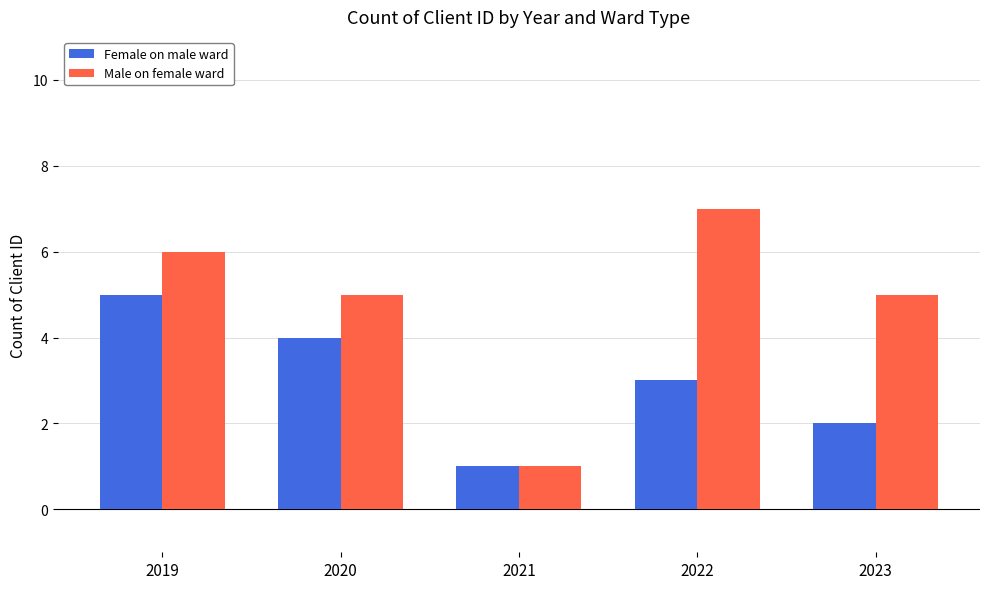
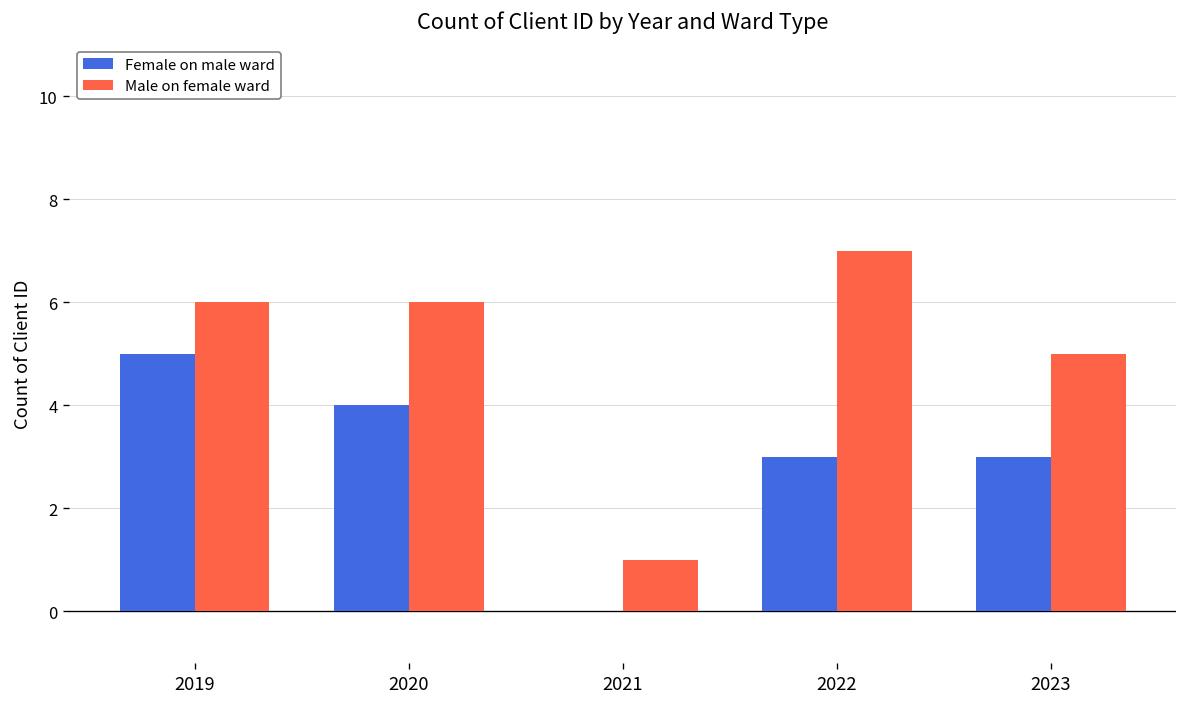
Male on female ward, 2020: 5 -> 6
Female on male ward, 2021: 1 -> 0
Female on male ward, 2023: 2 -> 3
